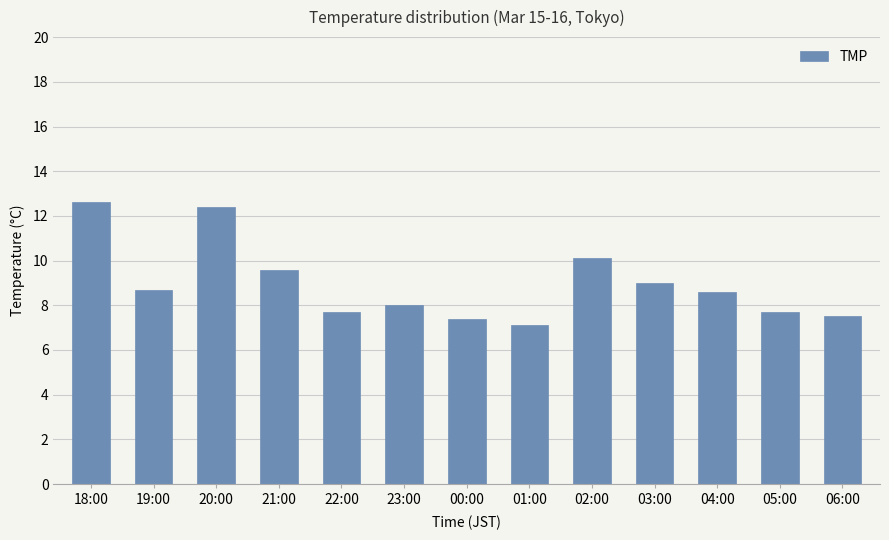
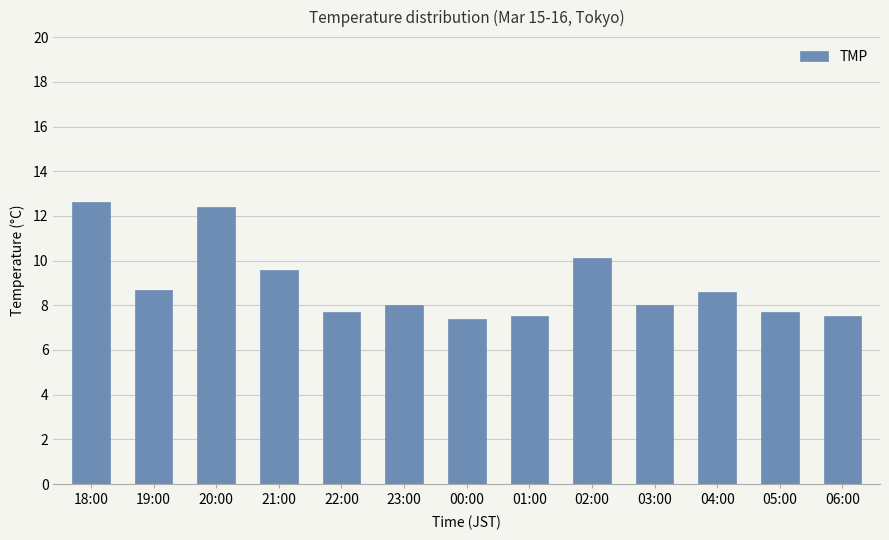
01:00: 7.1 -> 7.5
03:00: 9 -> 8
